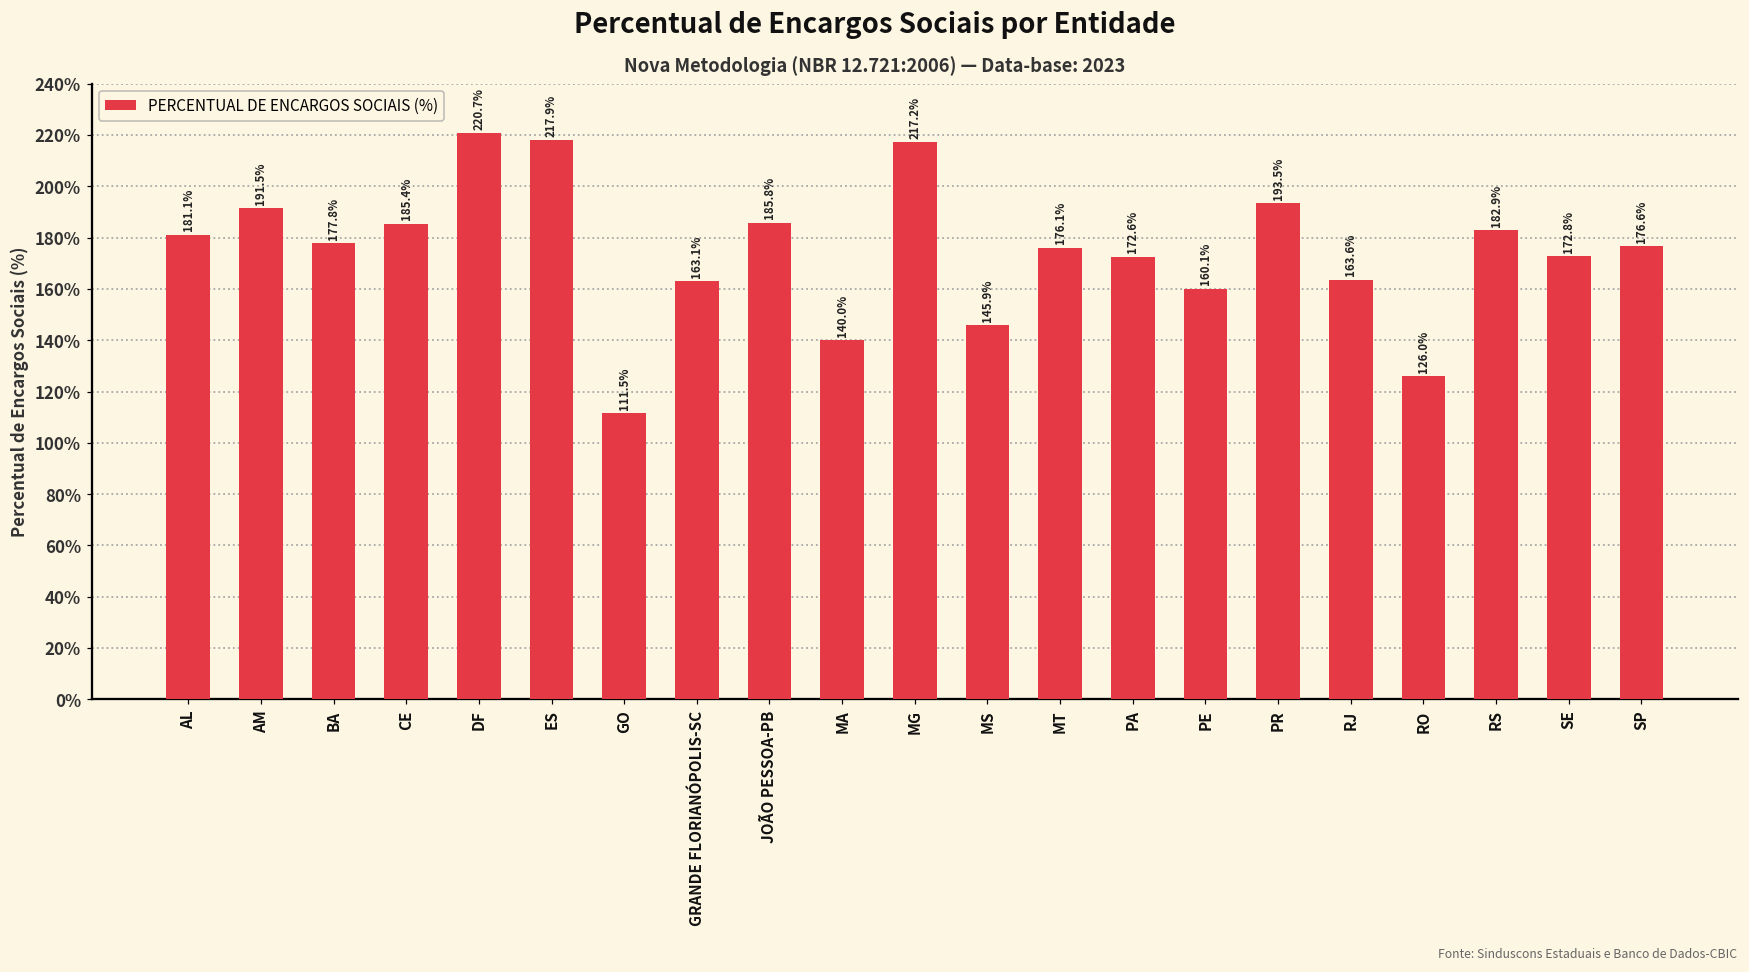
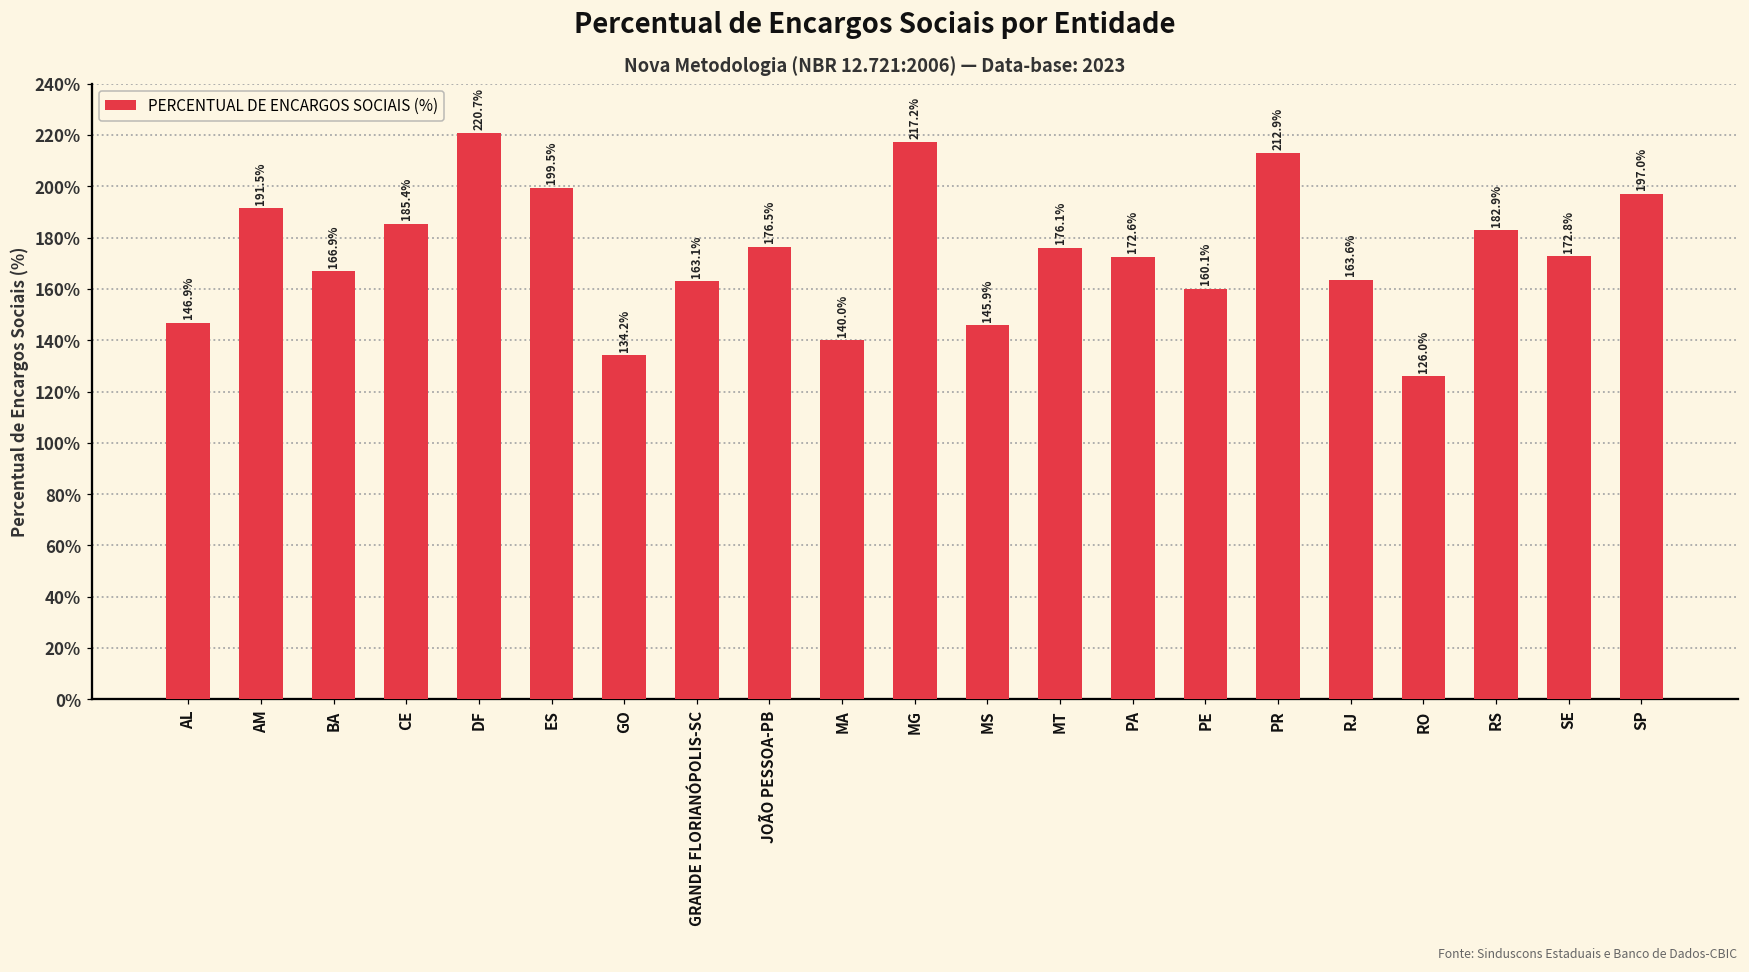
AL: 181.1% -> 146.9%
BA: 177.8% -> 166.9%
ES: 217.9% -> 199.5%
GO: 111.5% -> 134.2%
JOÃO PESSOA-PB: 185.8% -> 176.5%
PR: 193.5% -> 212.9%
SP: 176.6% -> 197.0%
